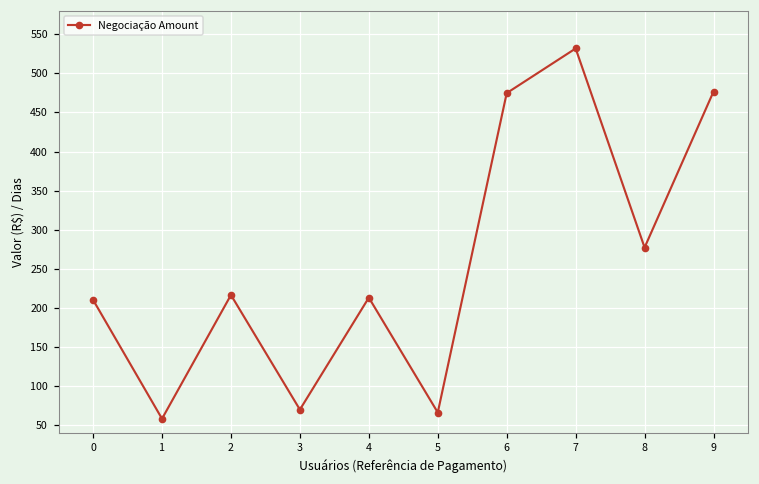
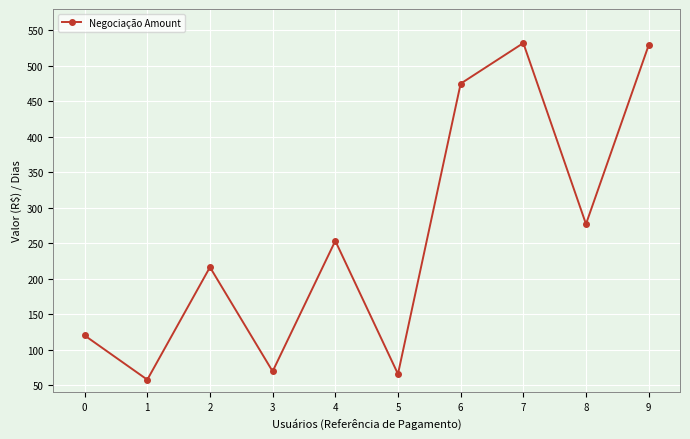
0: 210 -> 120
4: 210 -> 250
9: 480 -> 530
